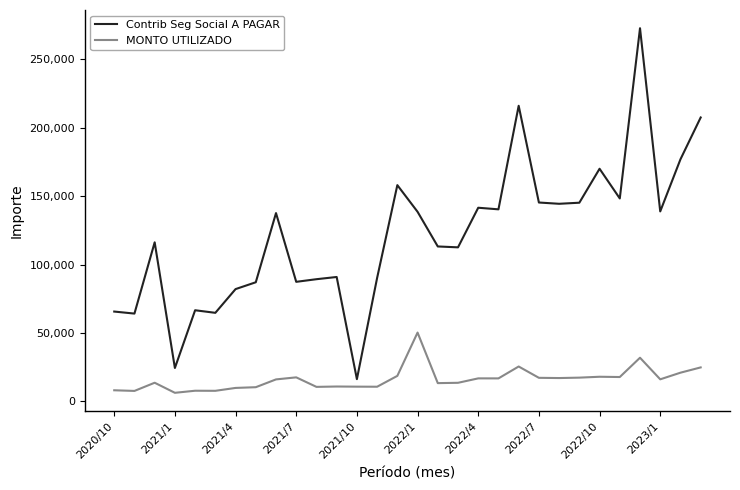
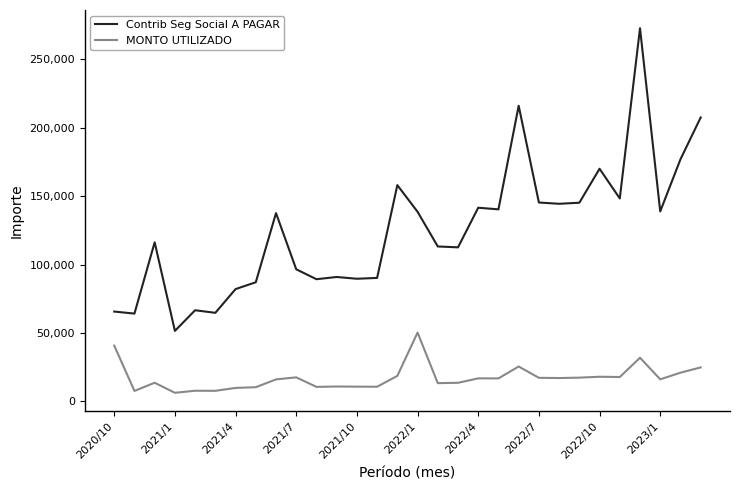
MONTO UTILIZADO, 2020/10: 8,000 -> 41,000
Contrib Seg Social A PAGAR, 2021/1: 24,000 -> 51,000
Contrib Seg Social A PAGAR, 2021/7: 87,000 -> 97,000
Contrib Seg Social A PAGAR, 2021/10: 16,000 -> 90,000
